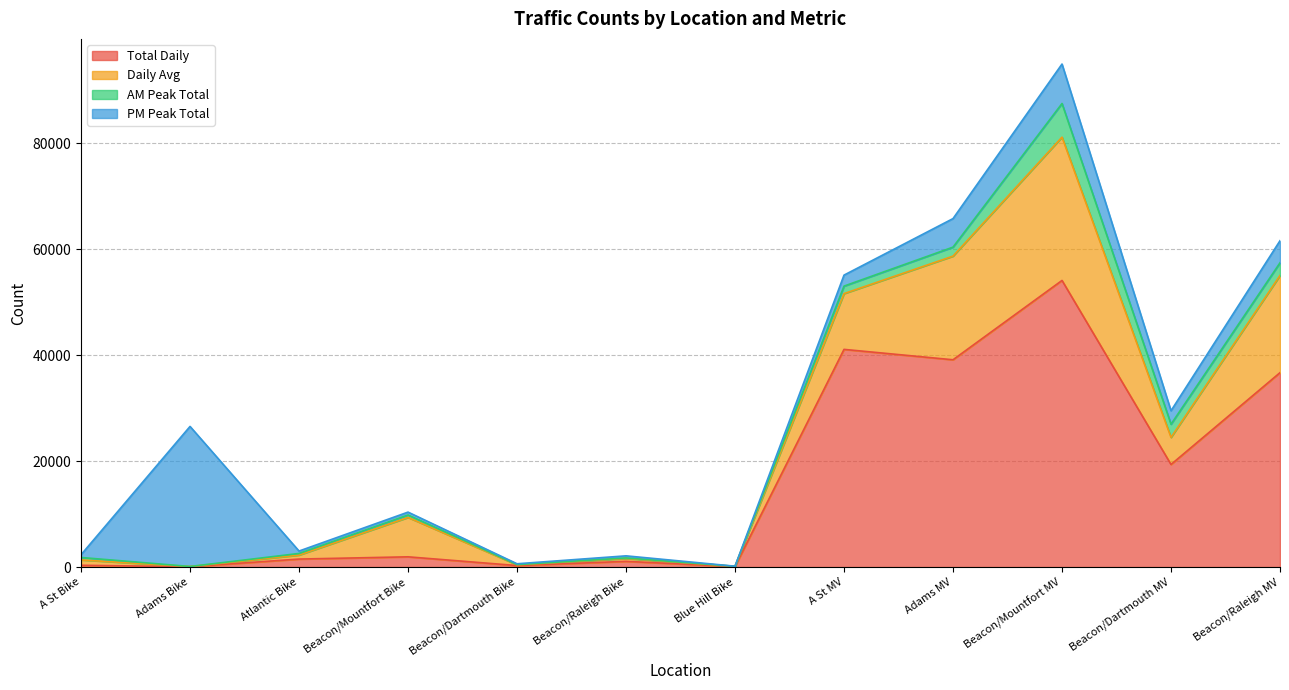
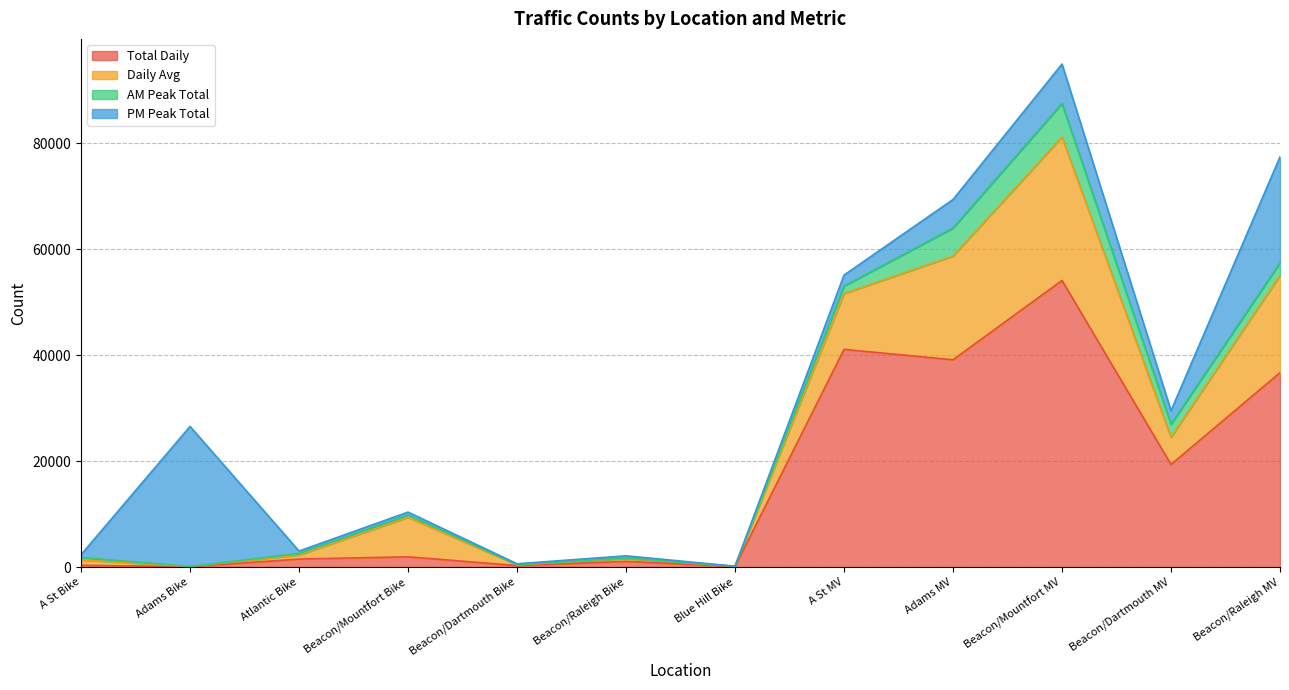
AM Peak Total, Adams MV: 2000 -> 5000
PM Peak Total, Beacon/Raleigh MV: 4000 -> 20000
